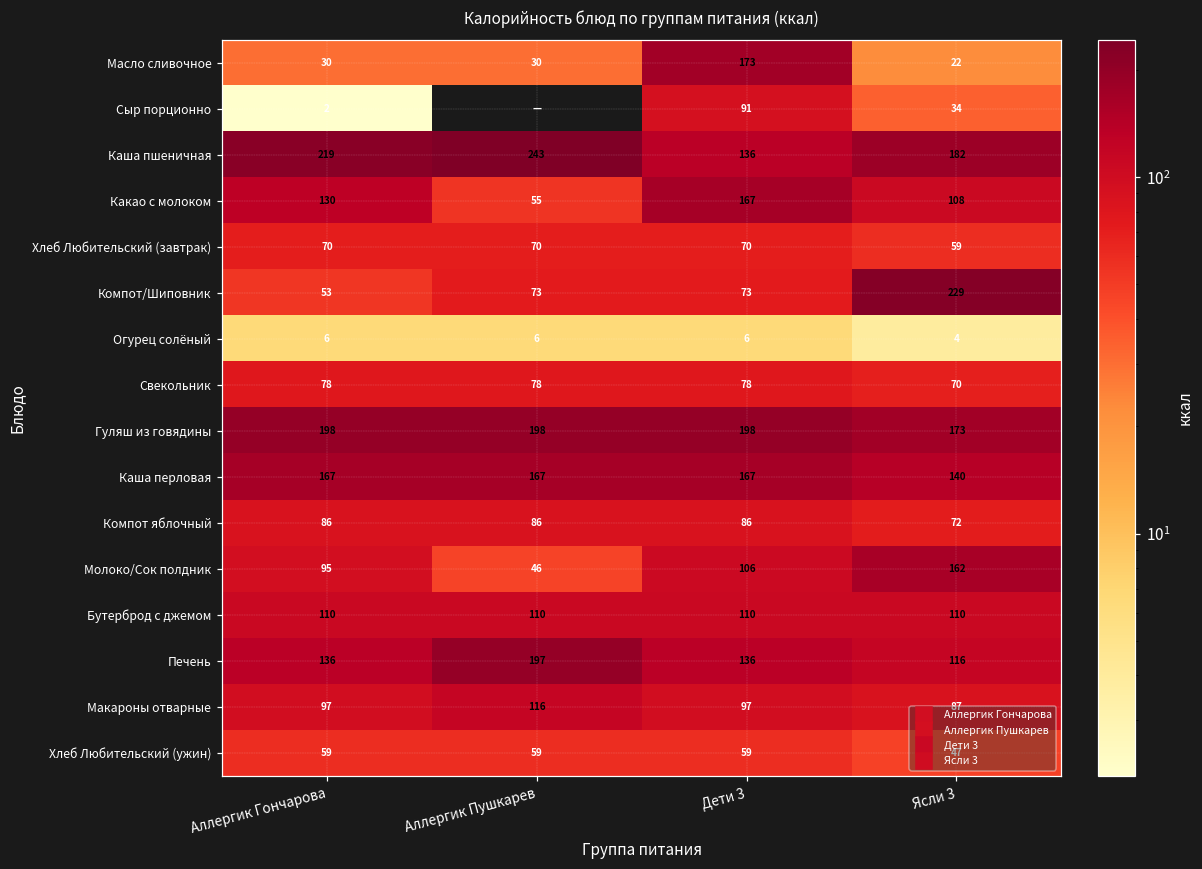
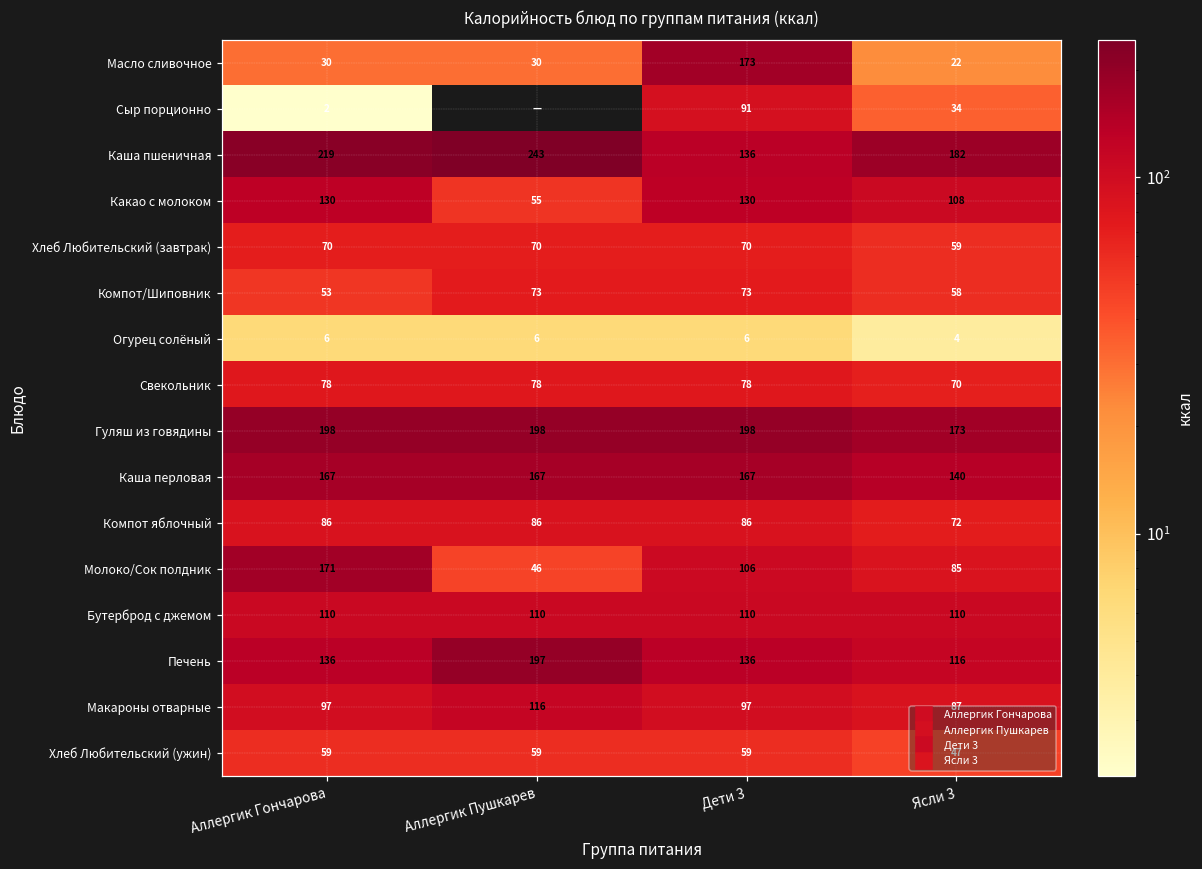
Какао с молоком, Дети 3: 167 -> 130
Компот/Шиповник, Ясли 3: 229 -> 58
Молоко/Сок полдник, Аллергик Гончарова: 95 -> 171
Молоко/Сок полдник, Ясли 3: 162 -> 85
